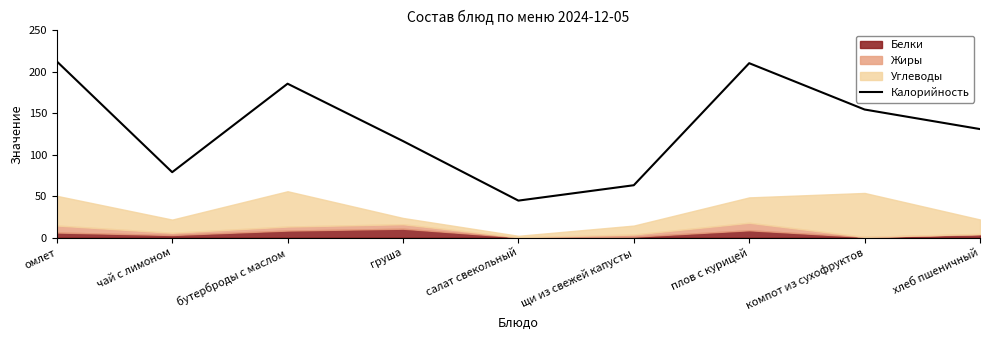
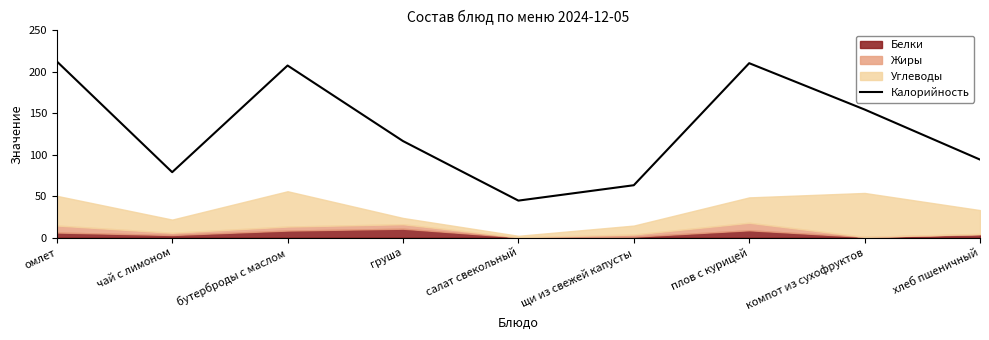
Калорийность, бутерброды с маслом: 190 -> 210
Калорийность, хлеб пшеничный: 130 -> 90
Углеводы, хлеб пшеничный: 20 -> 30
